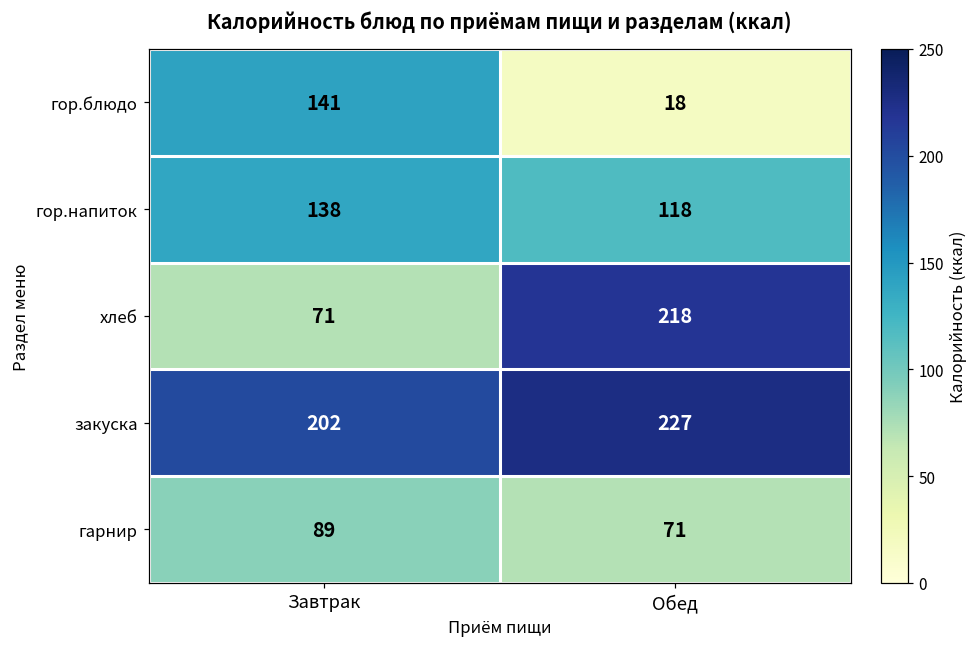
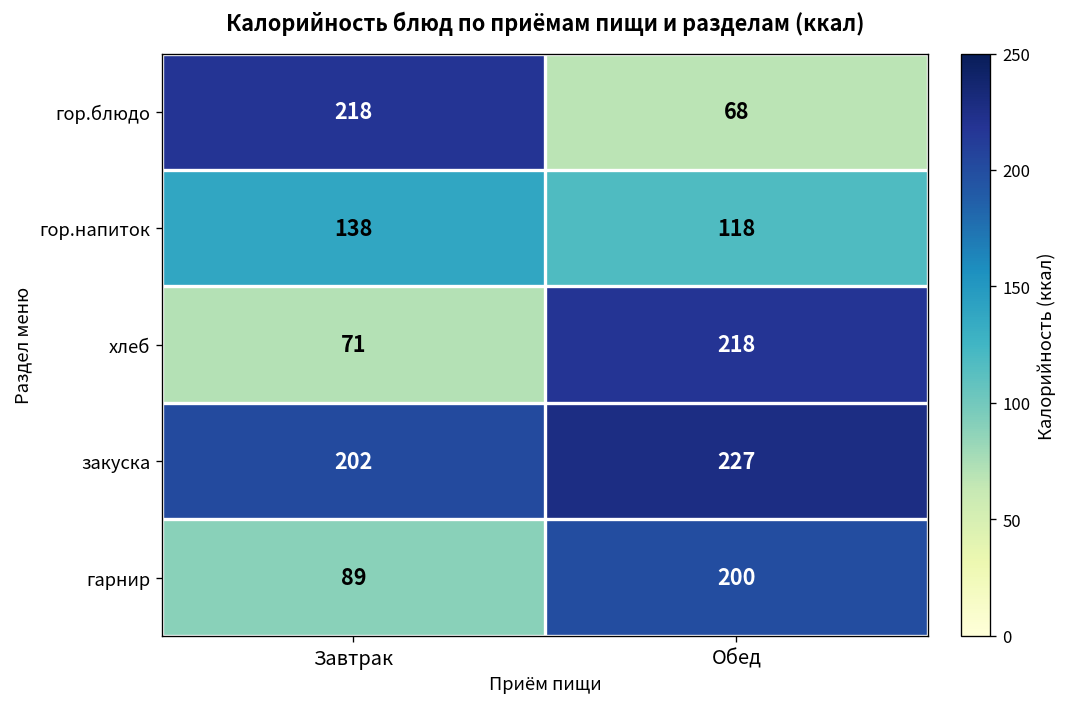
гор.блюдо, Завтрак: 141 -> 218
гор.блюдо, Обед: 18 -> 68
гарнир, Обед: 71 -> 200
